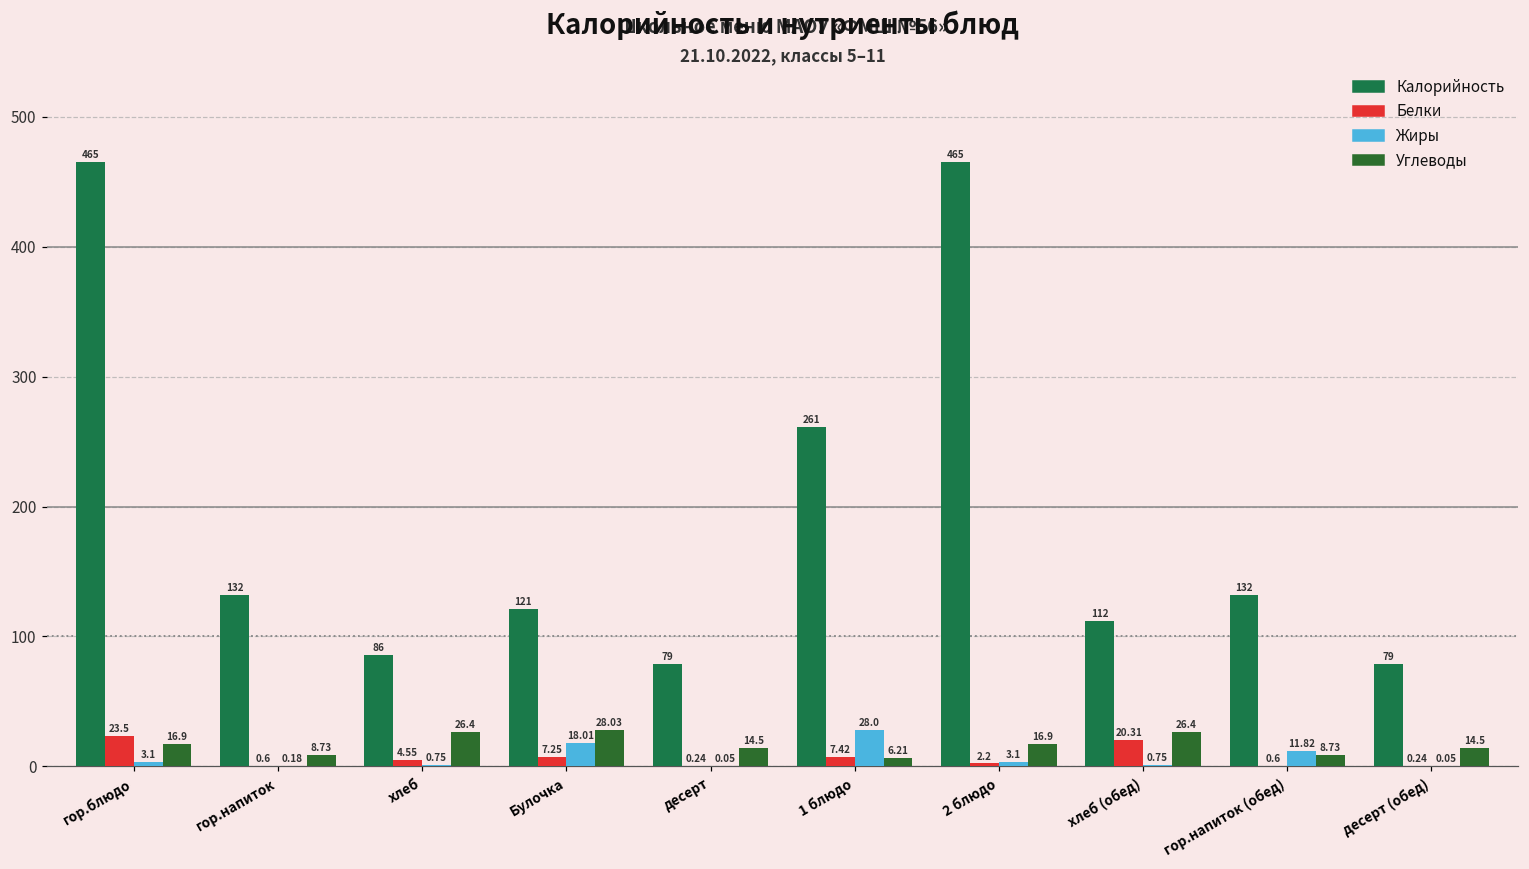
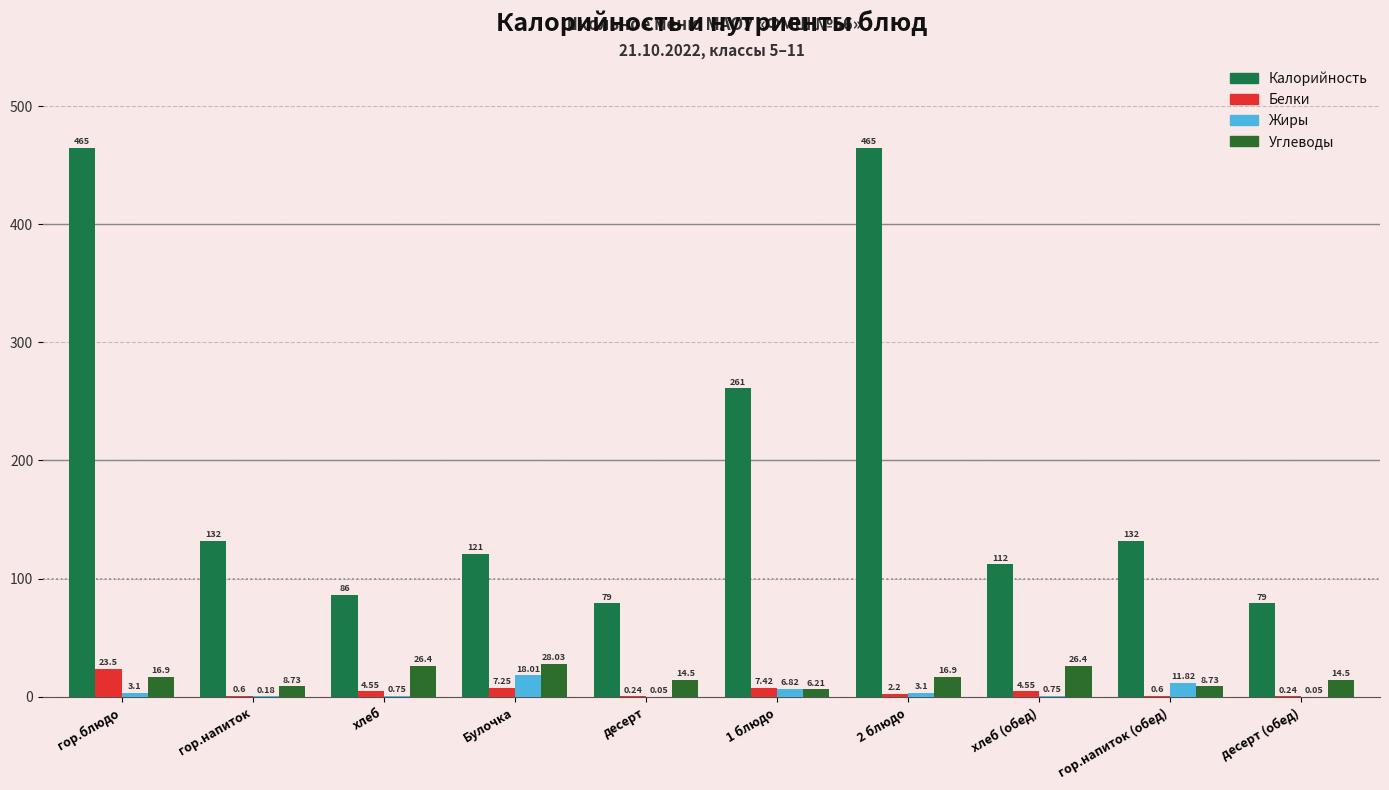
Жиры, 1 блюдо: 28.0 -> 6.82
Белки, хлеб (обед): 20.31 -> 4.55
